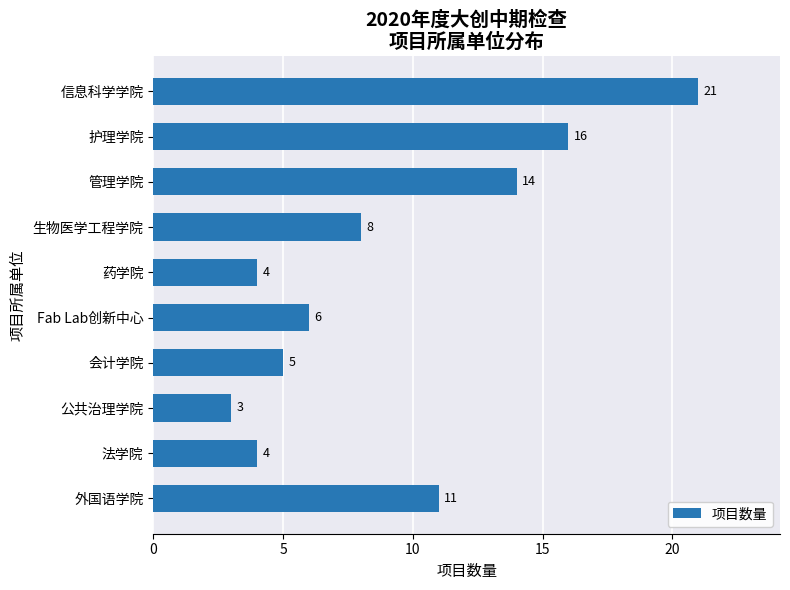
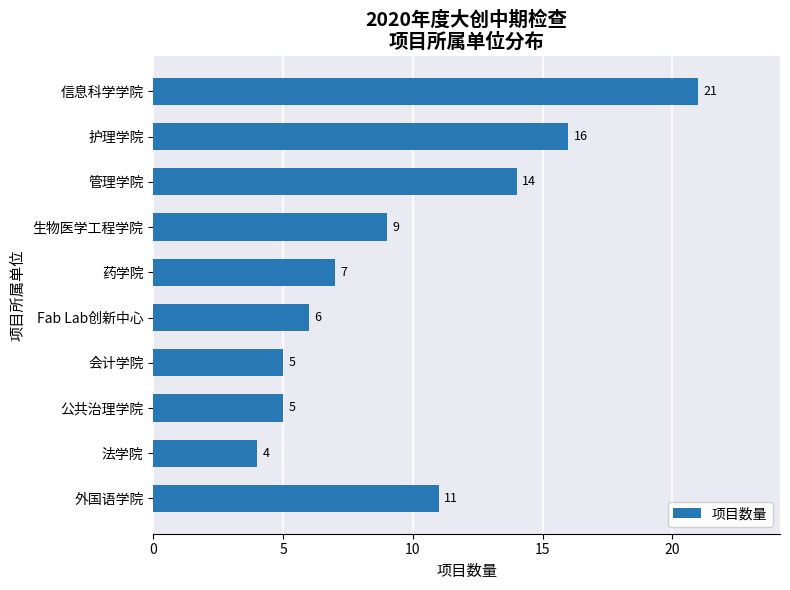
生物医学工程学院: 8 -> 9
药学院: 4 -> 7
公共治理学院: 3 -> 5
